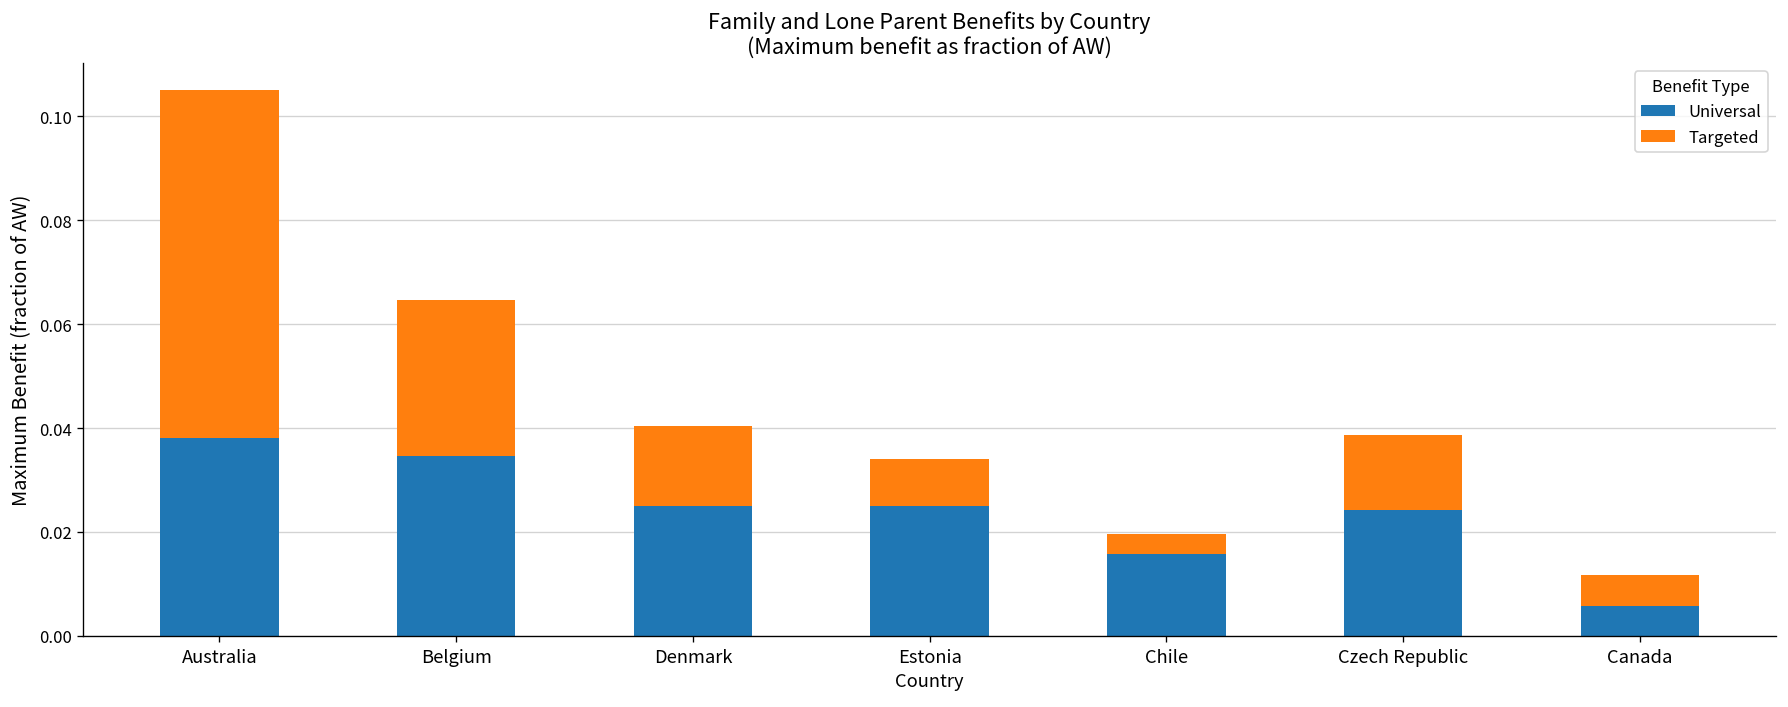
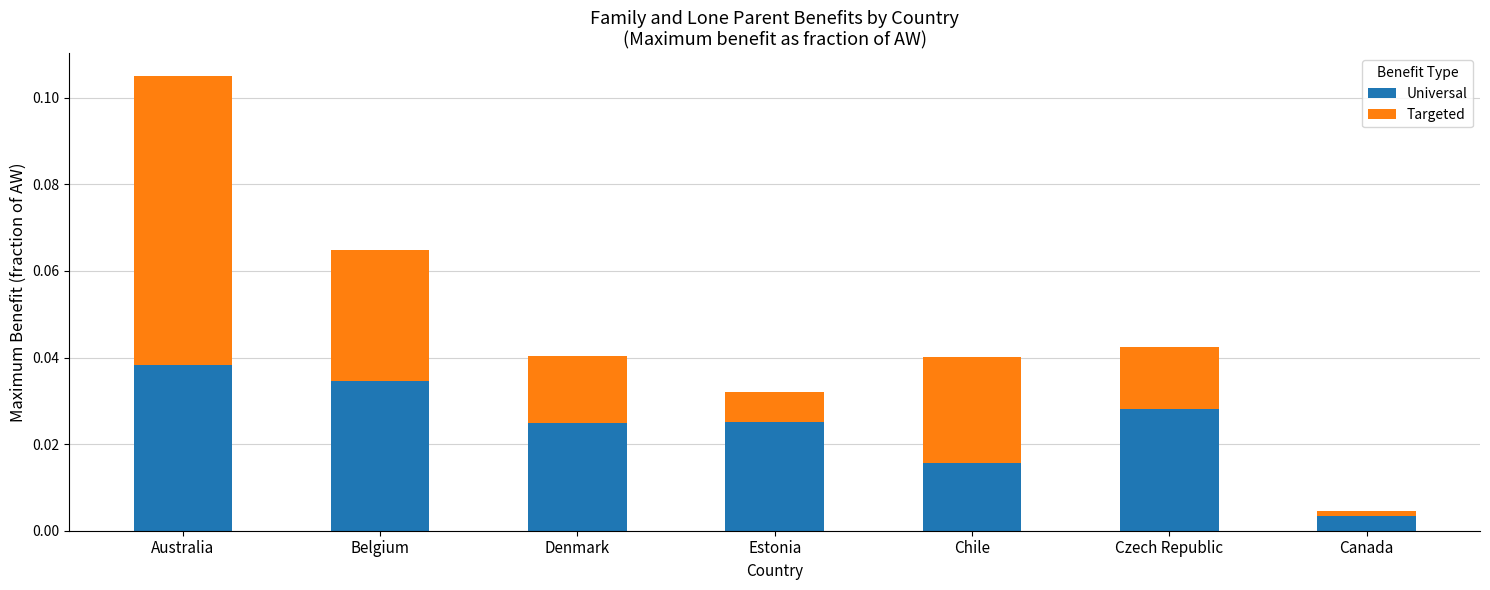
Targeted, Estonia: 0.009 -> 0.007
Targeted, Chile: 0.004 -> 0.024
Universal, Czech Republic: 0.024 -> 0.028
Universal, Canada: 0.006 -> 0.003
Targeted, Canada: 0.006 -> 0.001
